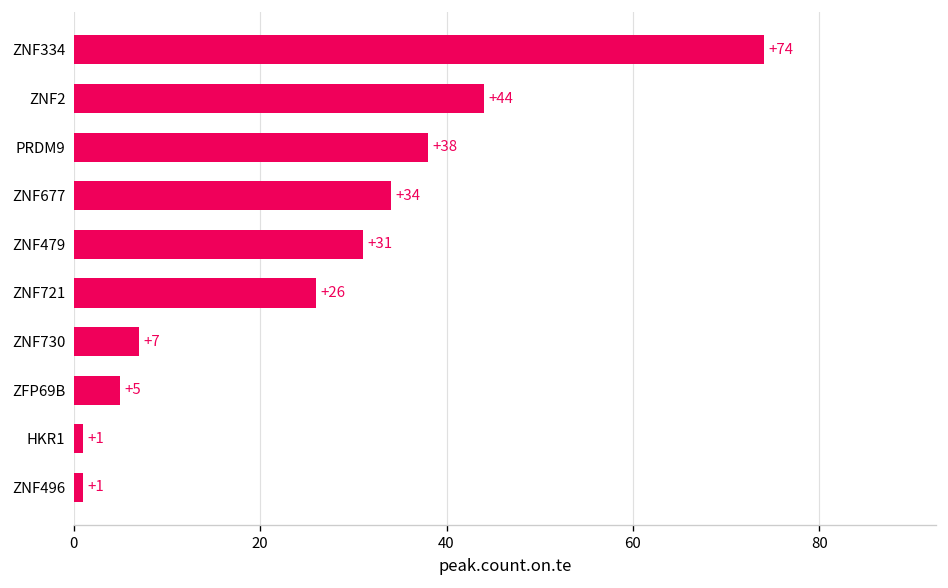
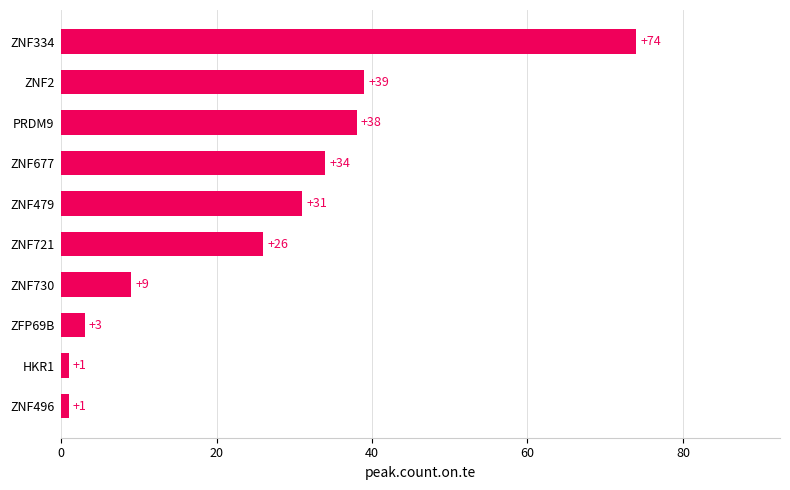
ZNF2: +44 -> +39
ZNF730: +7 -> +9
ZFP69B: +5 -> +3
